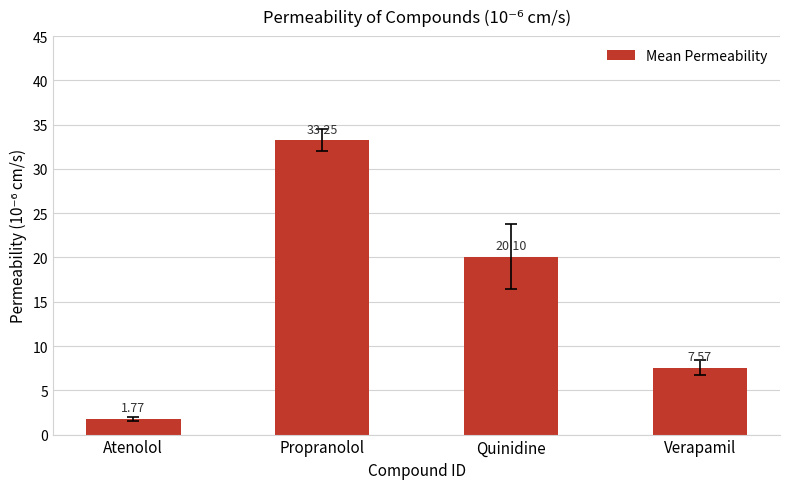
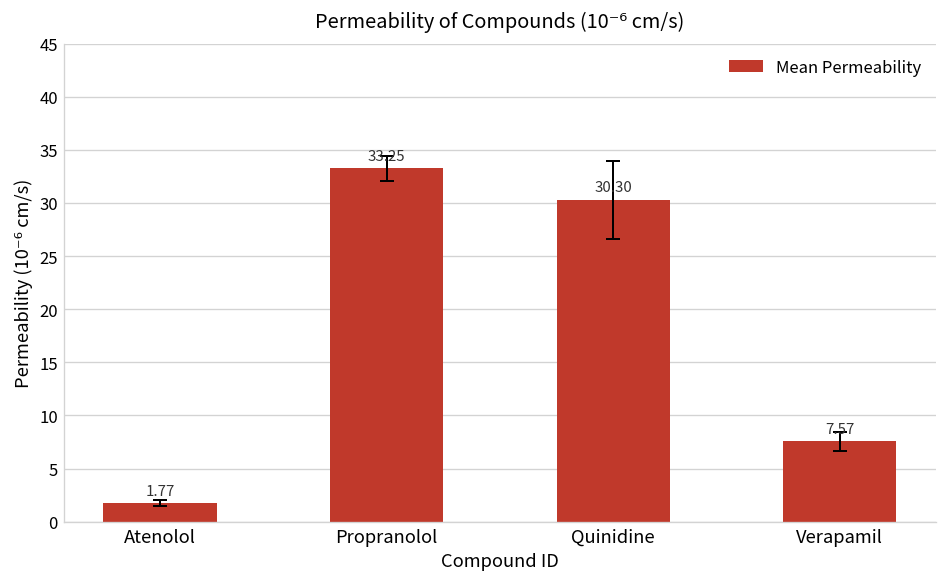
Mean Permeability, Quinidine: 20.10 -> 30.30
